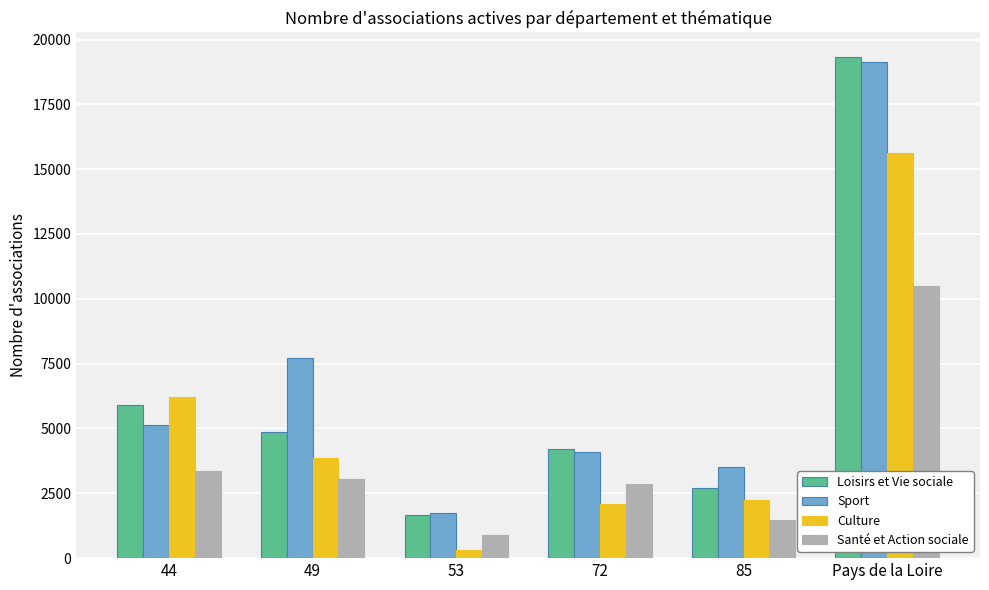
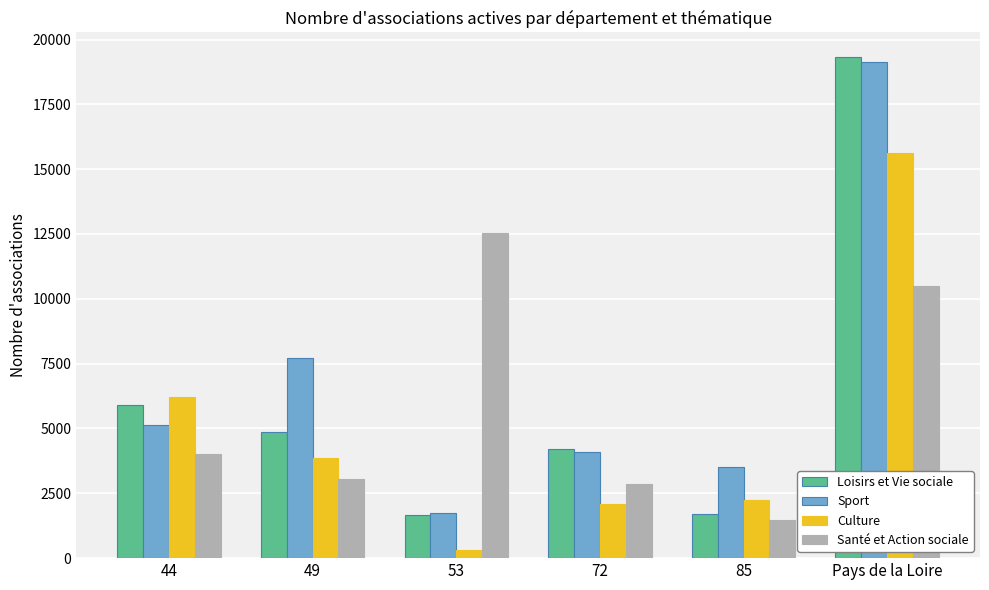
Santé et Action sociale, 44: 3400 -> 4000
Santé et Action sociale, 53: 900 -> 12500
Loisirs et Vie sociale, 85: 2700 -> 1700
